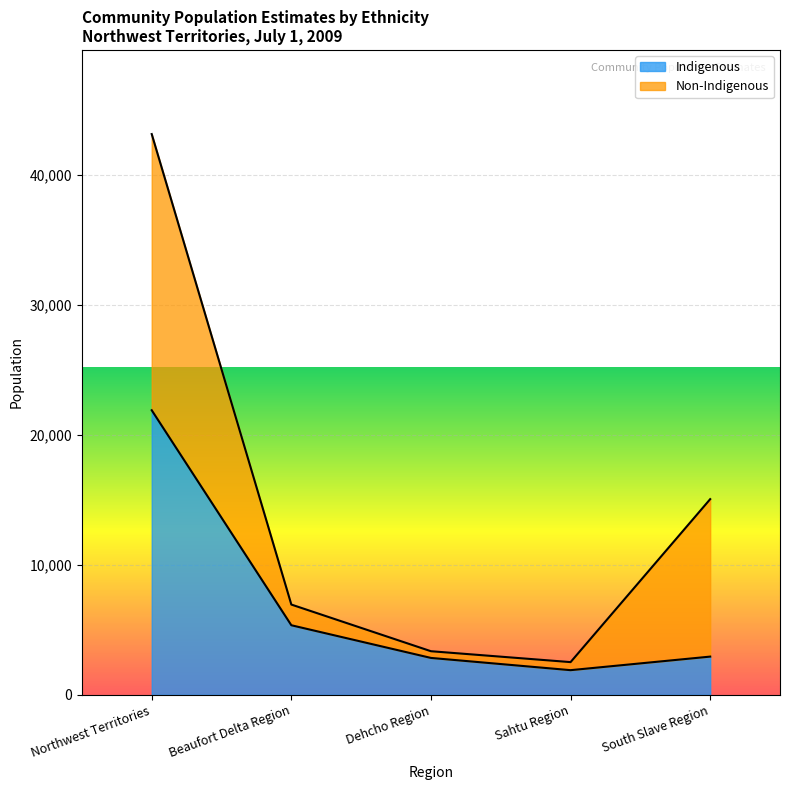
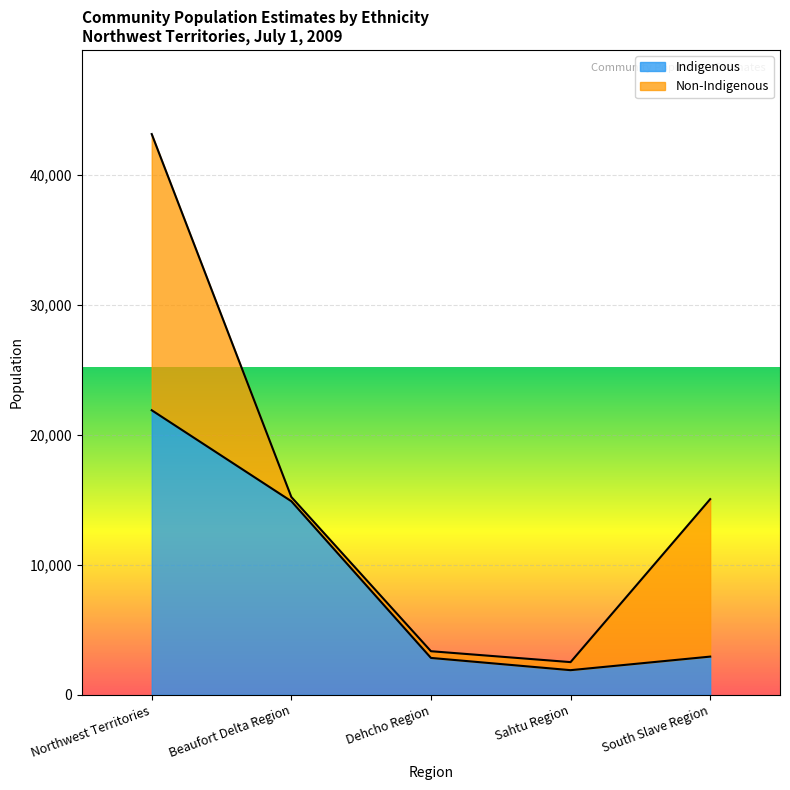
Indigenous, Beaufort Delta Region: 5,400 -> 14,900
Non-Indigenous, Beaufort Delta Region: 1,600 -> 300
